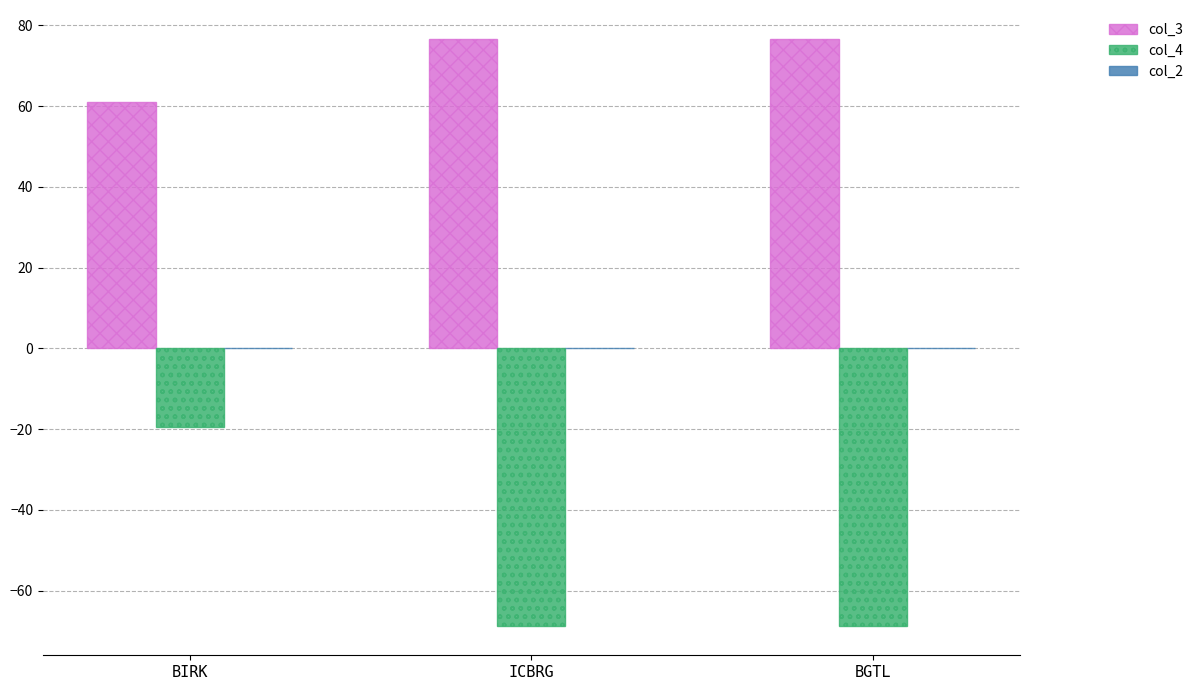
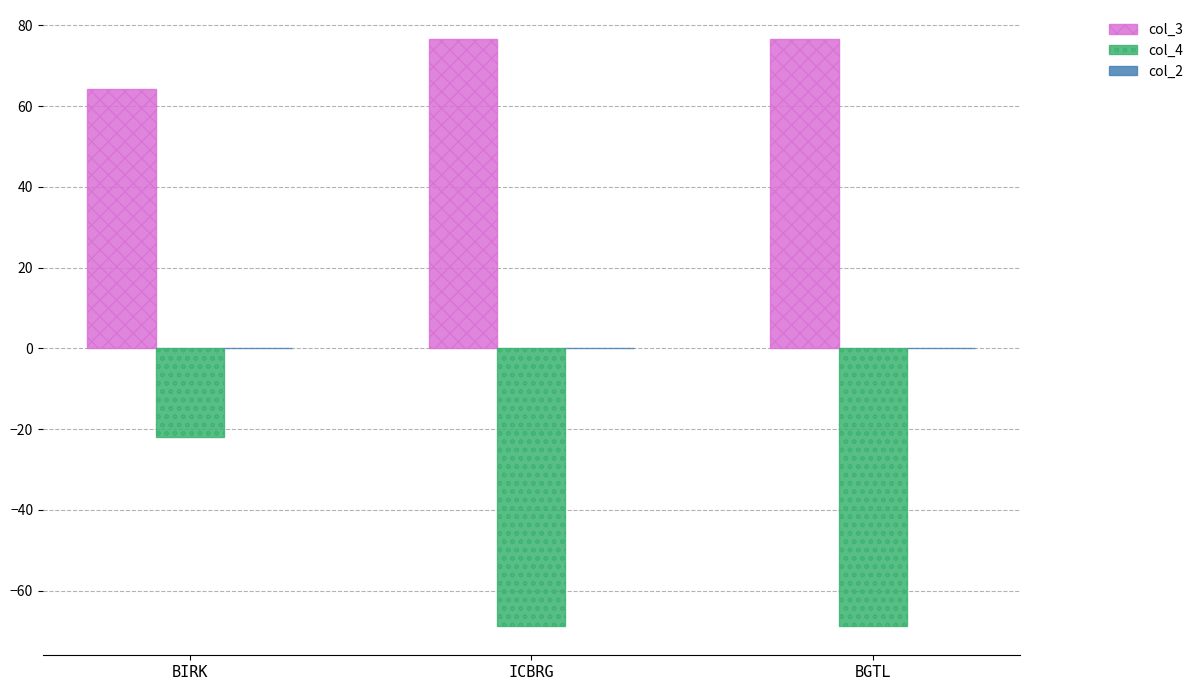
col_3, BIRK: 61 -> 64
col_4, BIRK: -19 -> -22
